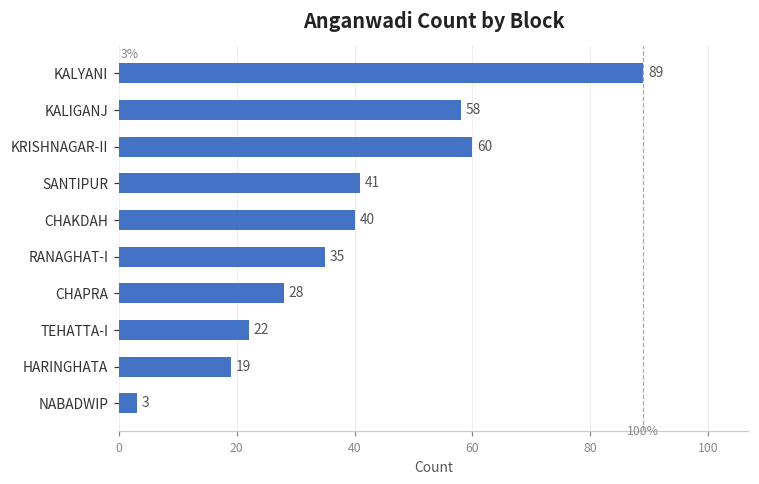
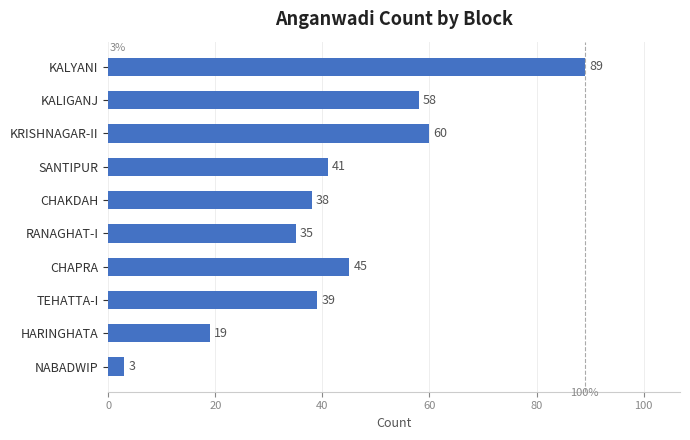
CHAKDAH: 40 -> 38
CHAPRA: 28 -> 45
TEHATTA-I: 22 -> 39
